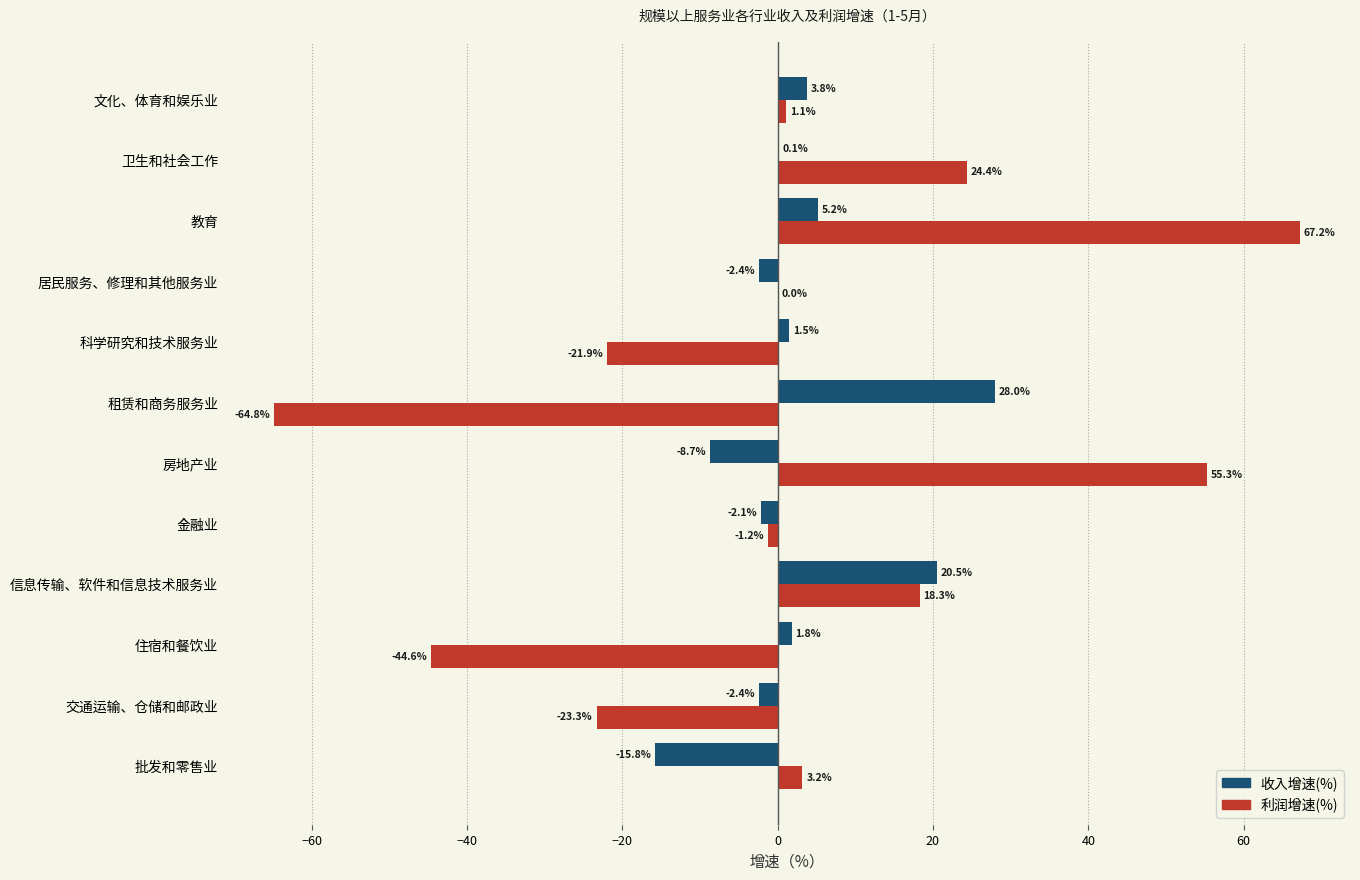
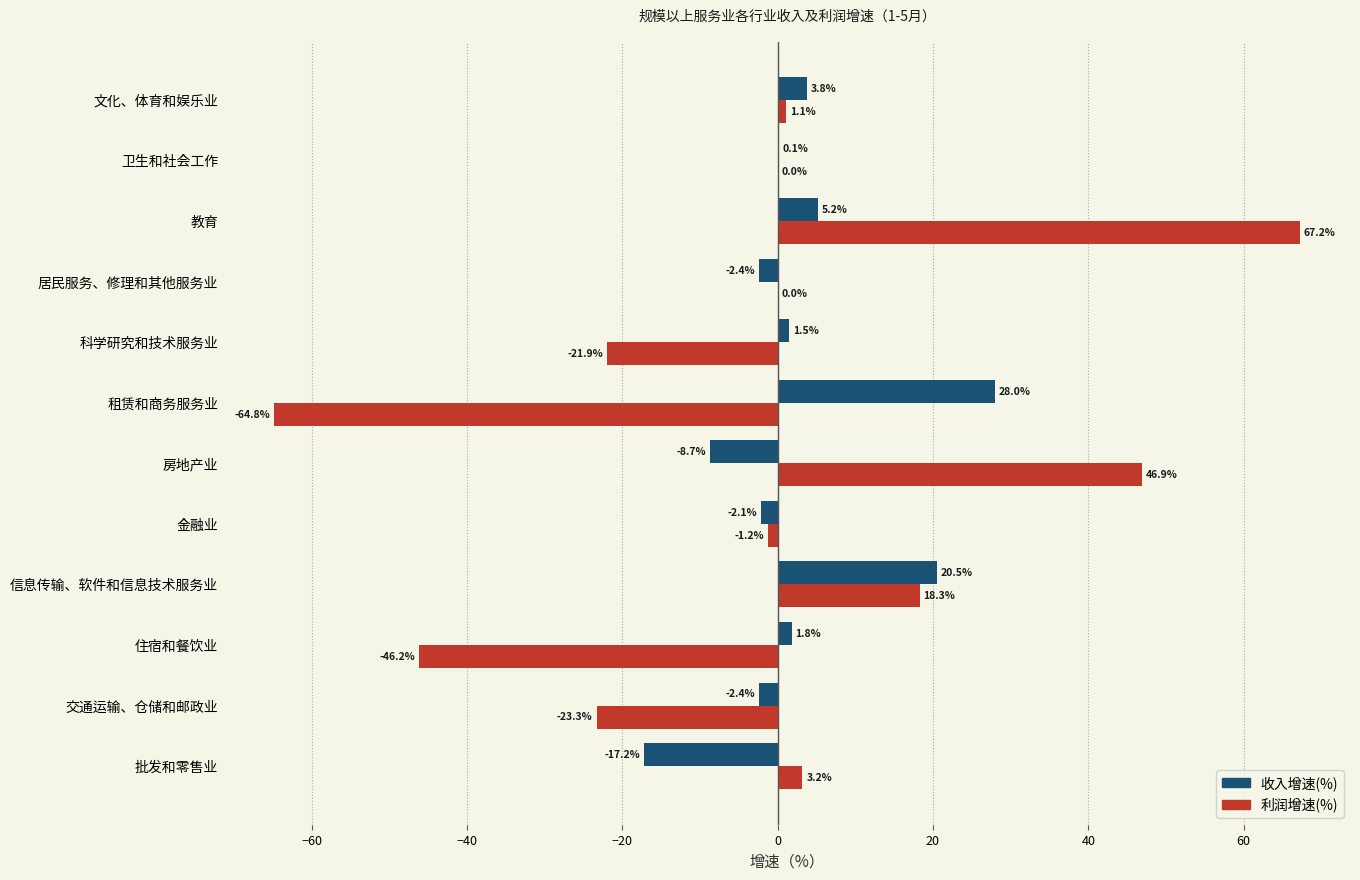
利润增速(%), 卫生和社会工作: 24.4% -> 0.0%
利润增速(%), 房地产业: 55.3% -> 46.9%
利润增速(%), 住宿和餐饮业: -44.6% -> -46.2%
收入增速(%), 批发和零售业: -15.8% -> -17.2%
